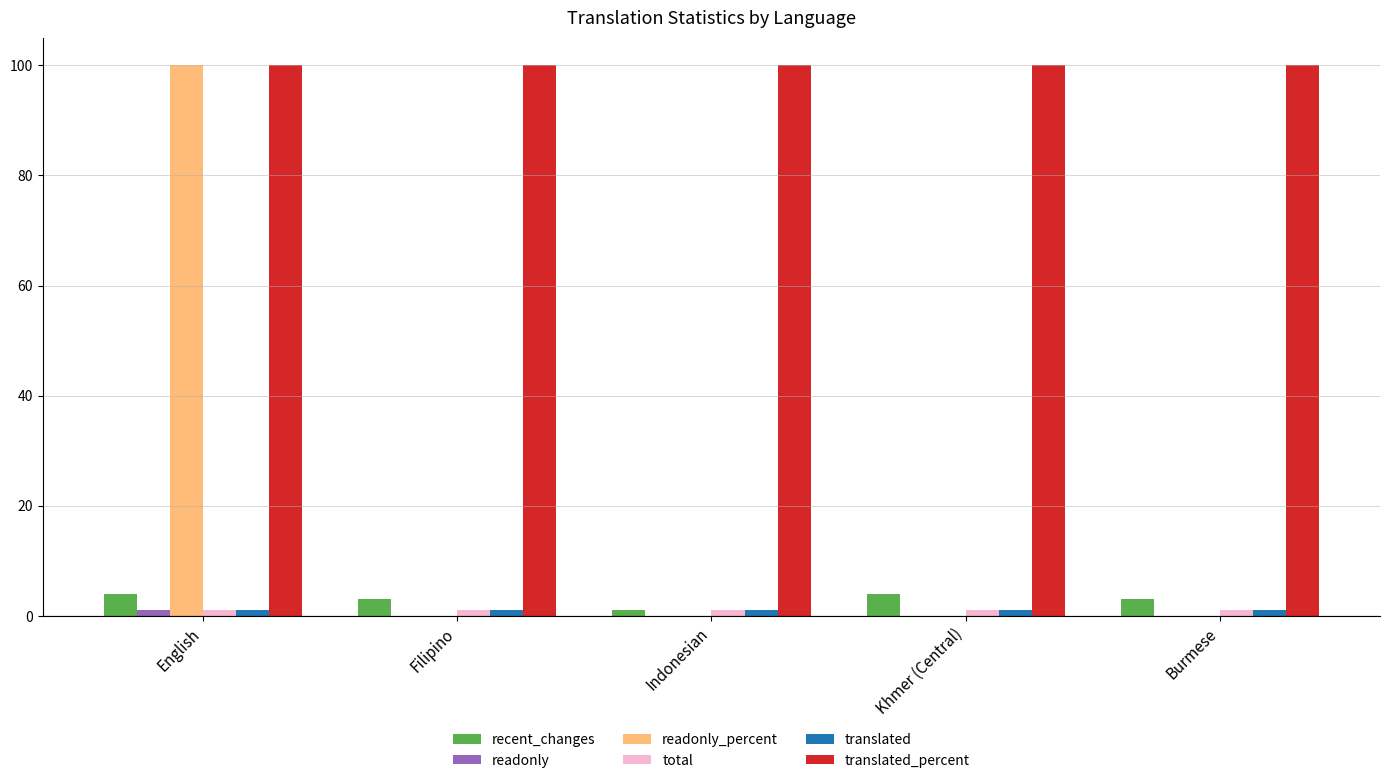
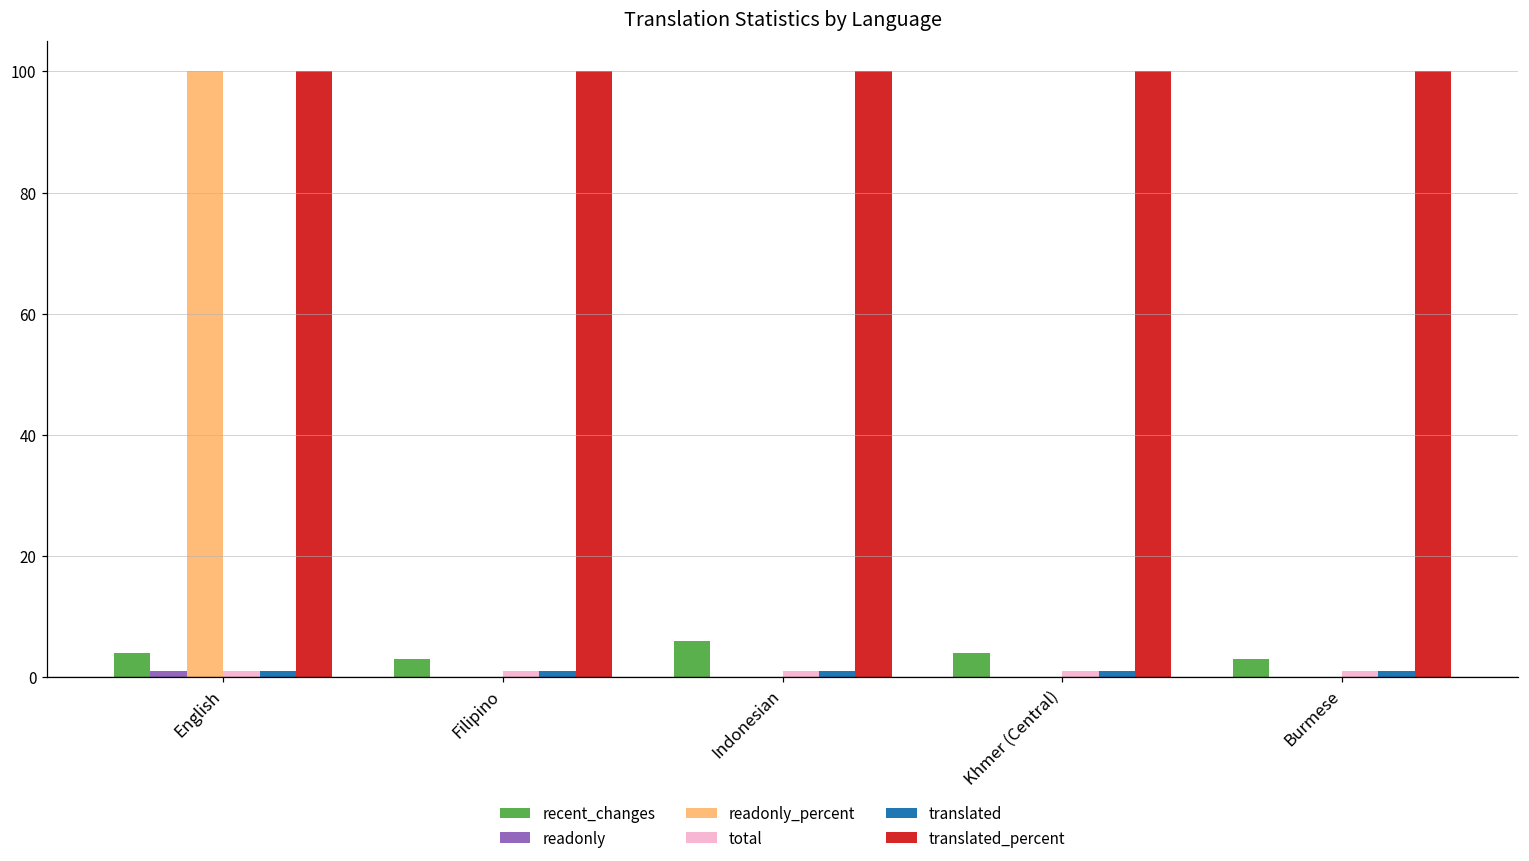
recent_changes, Indonesian: 1 -> 6
